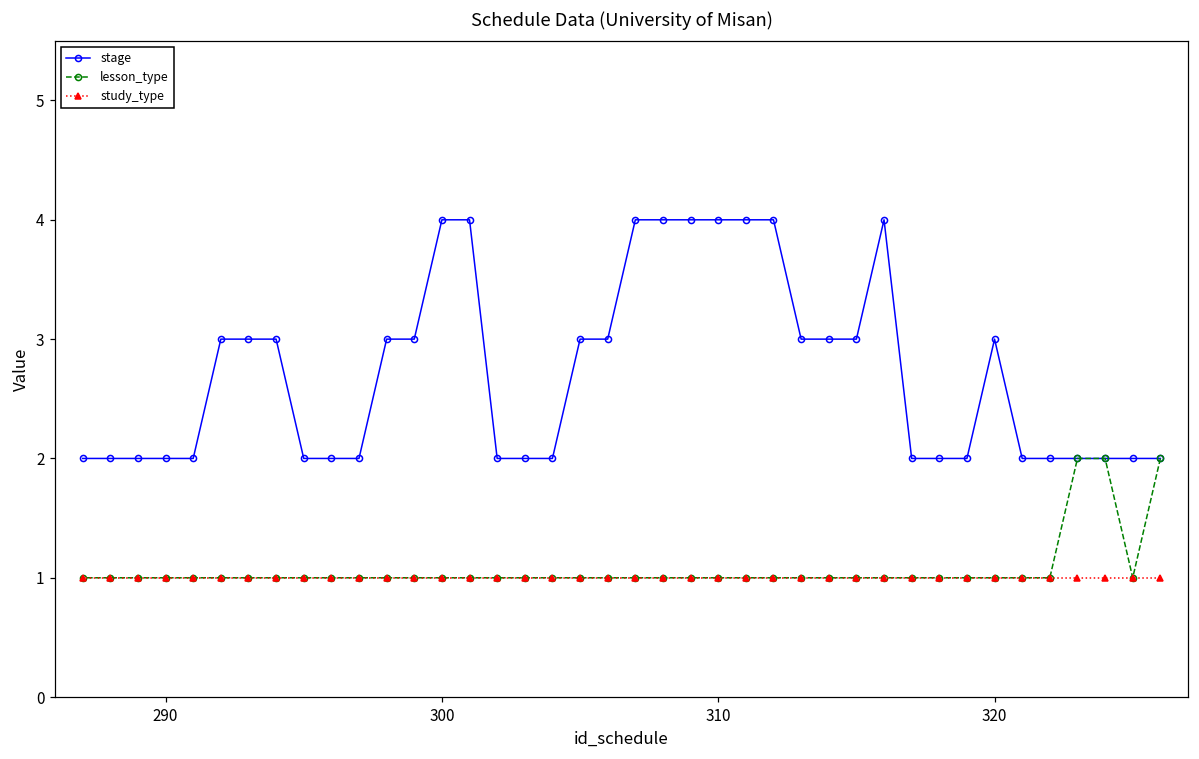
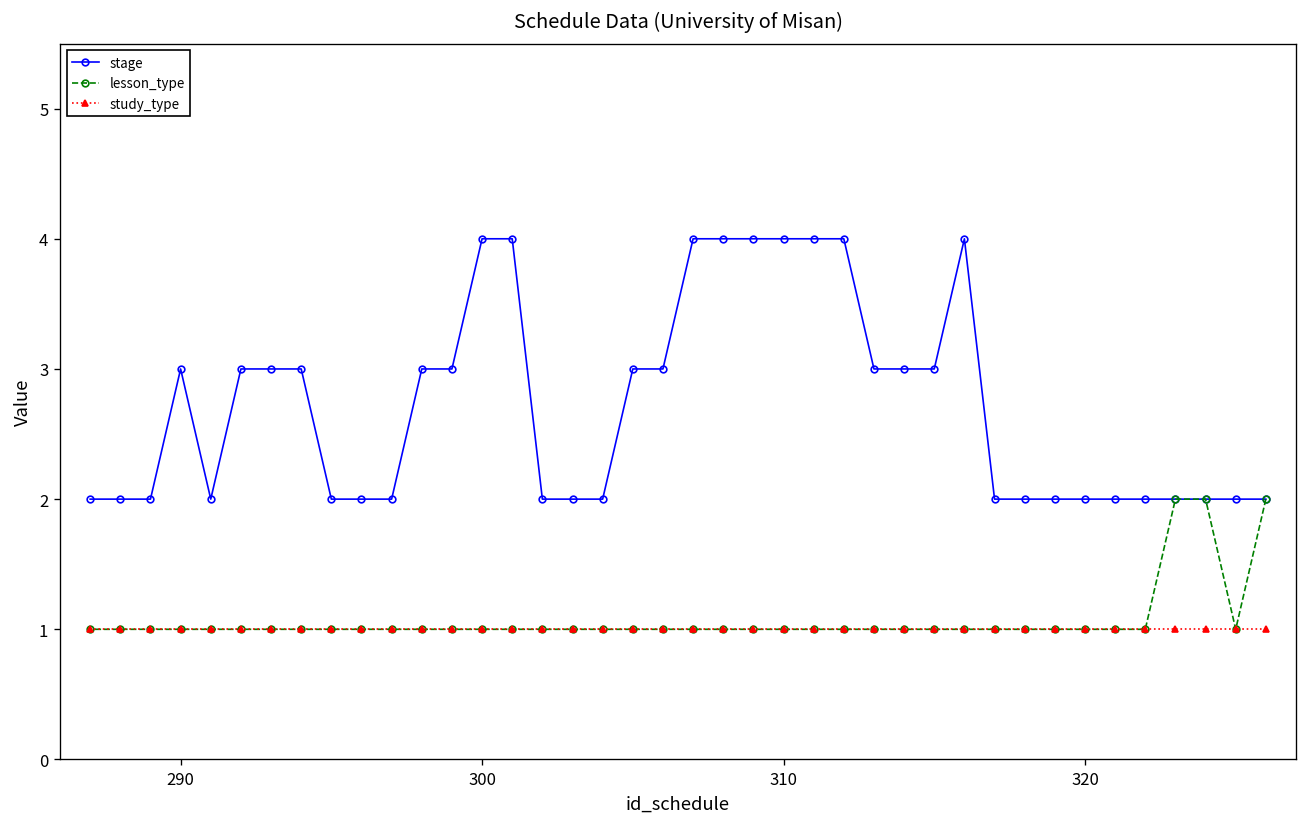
stage, 290: 2 -> 3
stage, 320: 3 -> 2
